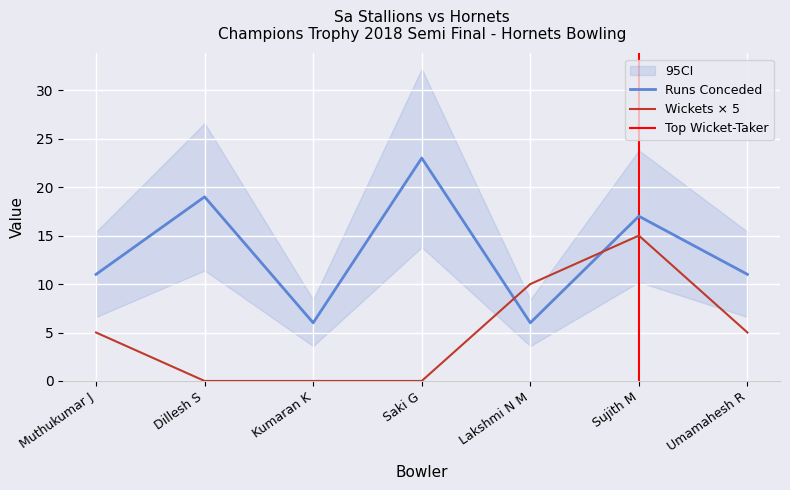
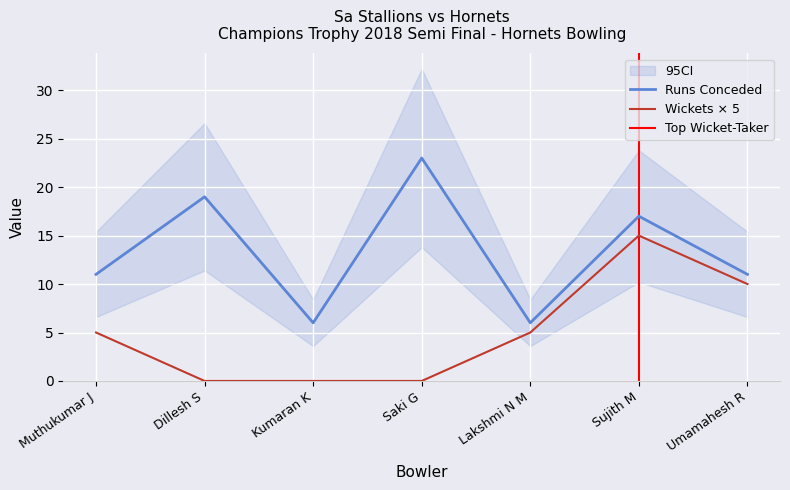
Wickets × 5, Lakshmi N M: 10 -> 5
Wickets × 5, Umamahesh R: 5 -> 10
